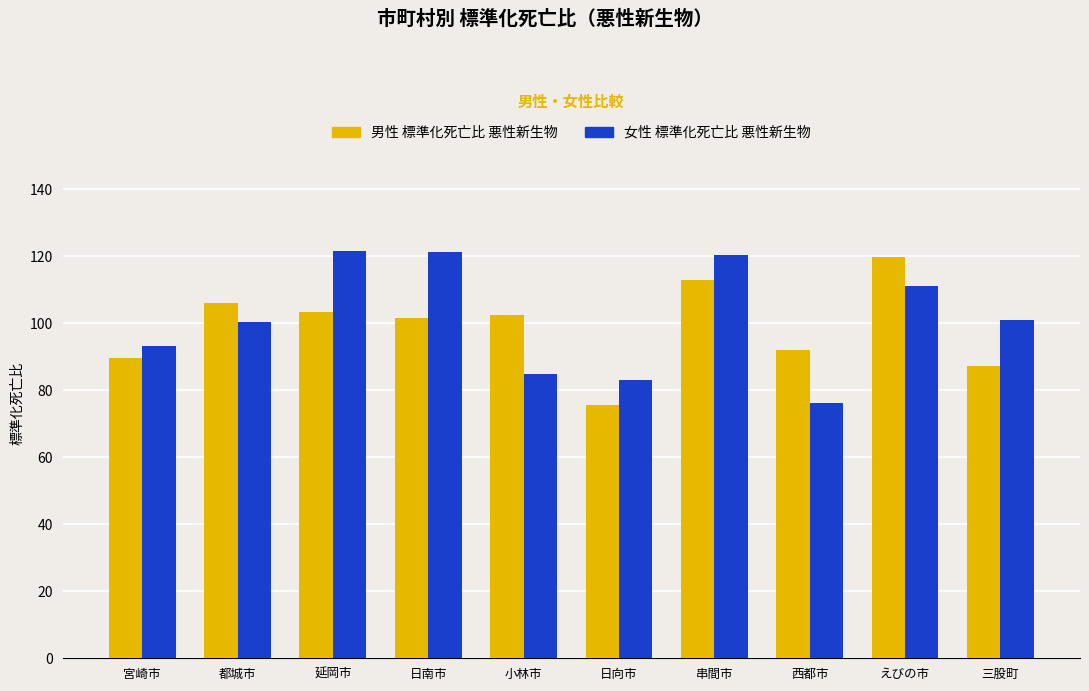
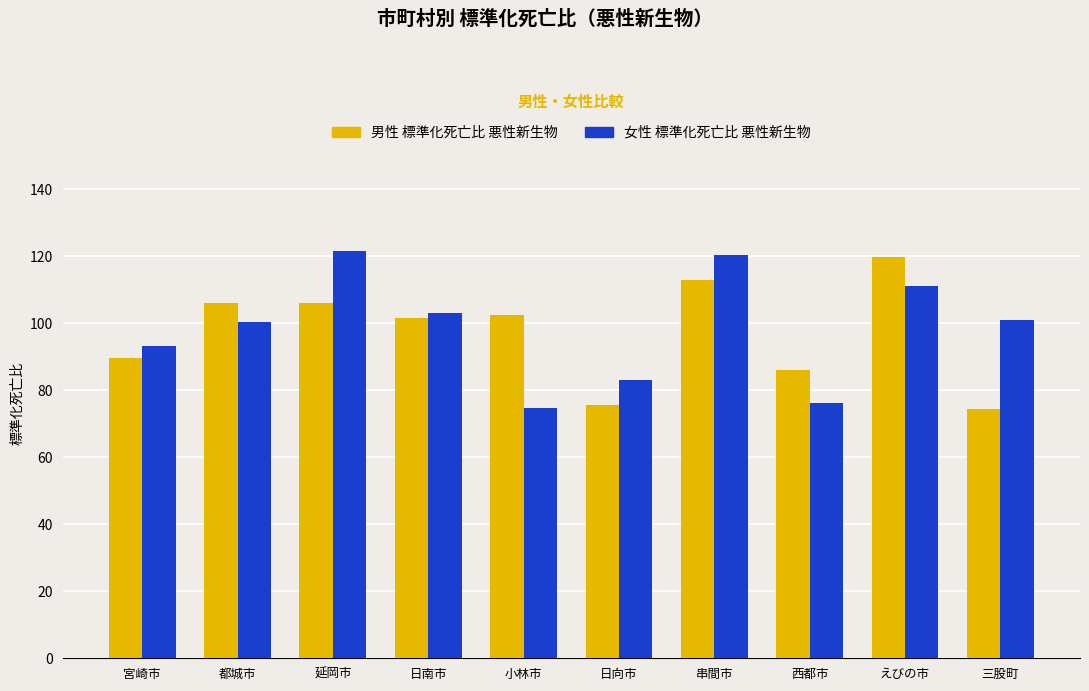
男性 標準化死亡比 悪性新生物, 延岡市: 103 -> 106
女性 標準化死亡比 悪性新生物, 日南市: 121 -> 103
女性 標準化死亡比 悪性新生物, 小林市: 85 -> 75
男性 標準化死亡比 悪性新生物, 西都市: 92 -> 86
男性 標準化死亡比 悪性新生物, 三股町: 87 -> 74
